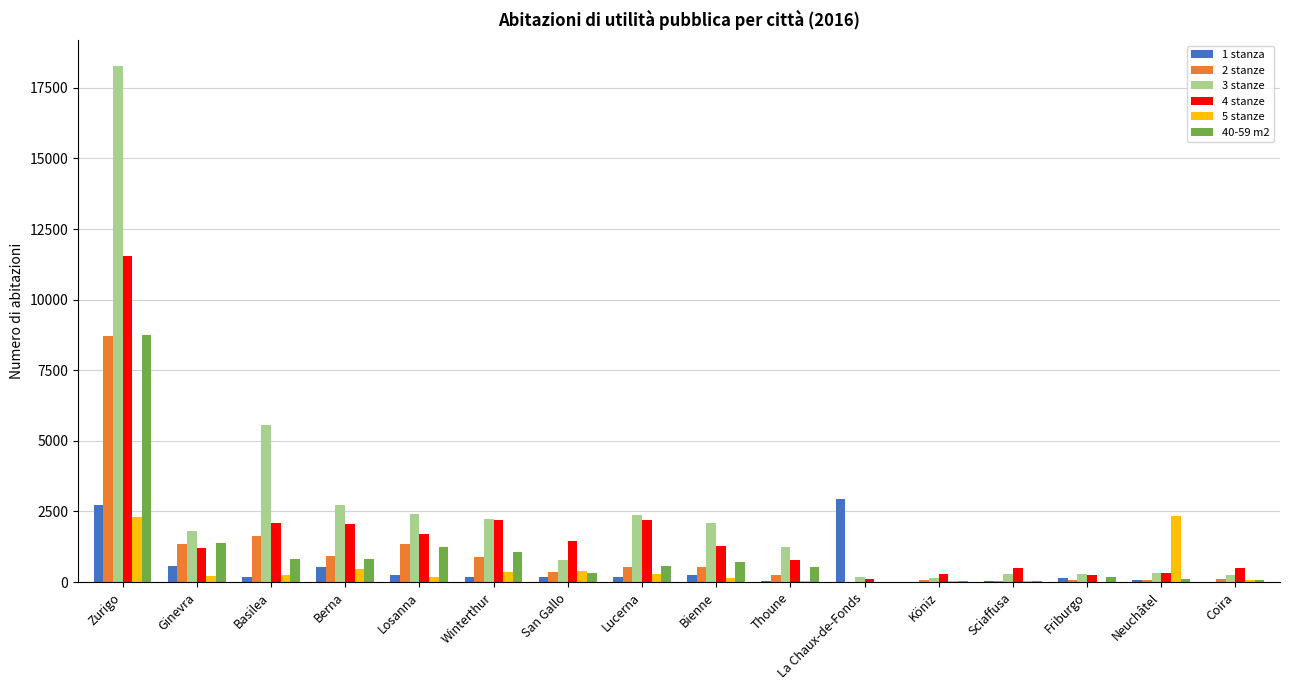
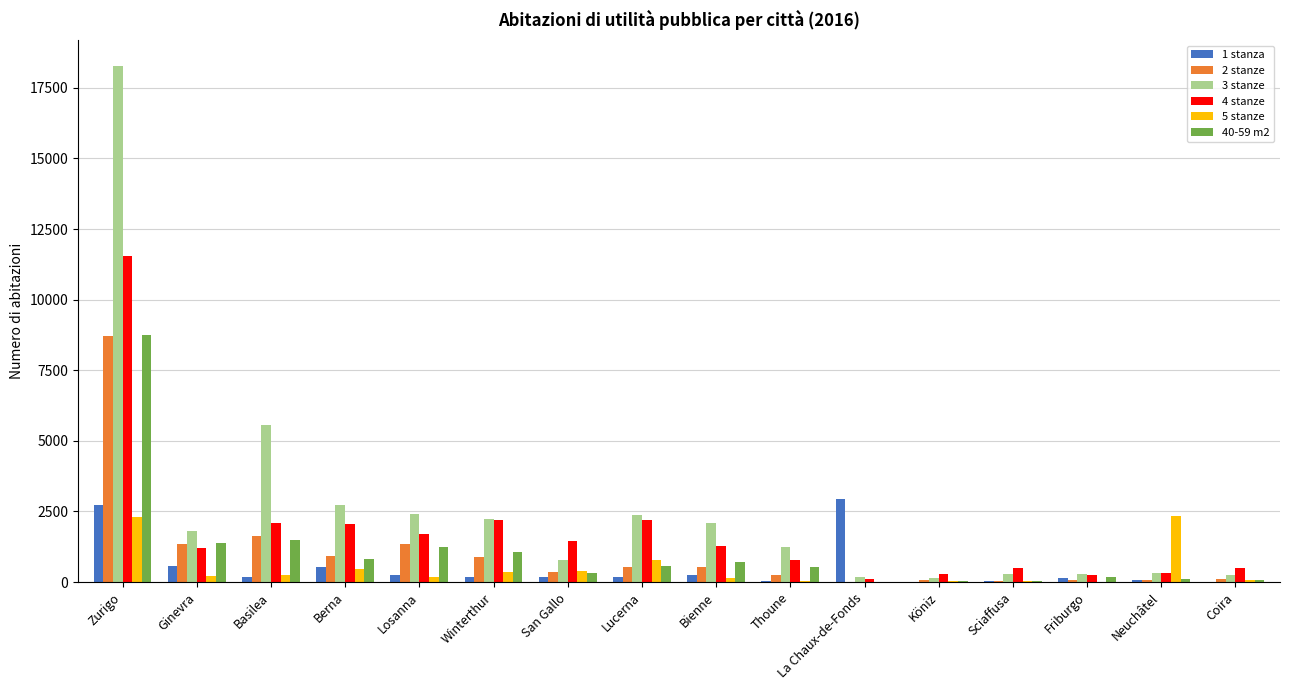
40-59 m2, Basilea: 800 -> 1500
5 stanze, Lucerna: 300 -> 800
